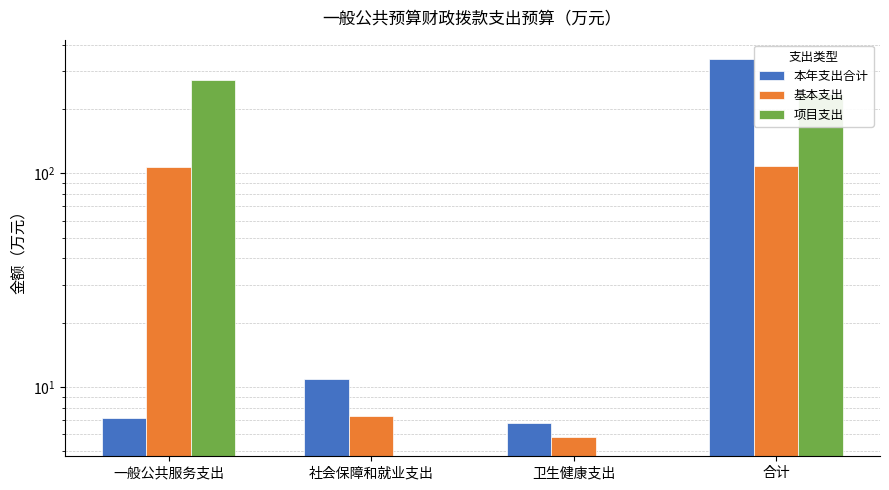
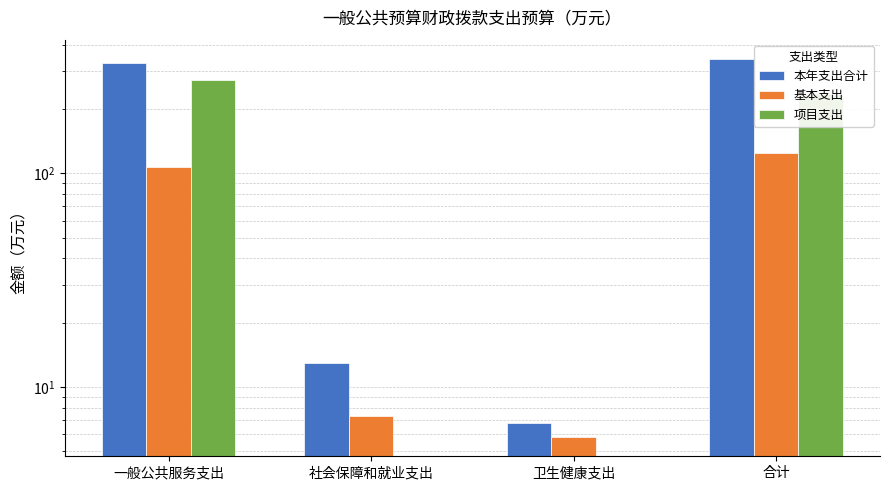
本年支出合计, 一般公共服务支出: 7.2 -> 330
本年支出合计, 社会保障和就业支出: 11 -> 13
基本支出, 合计: 110 -> 120
